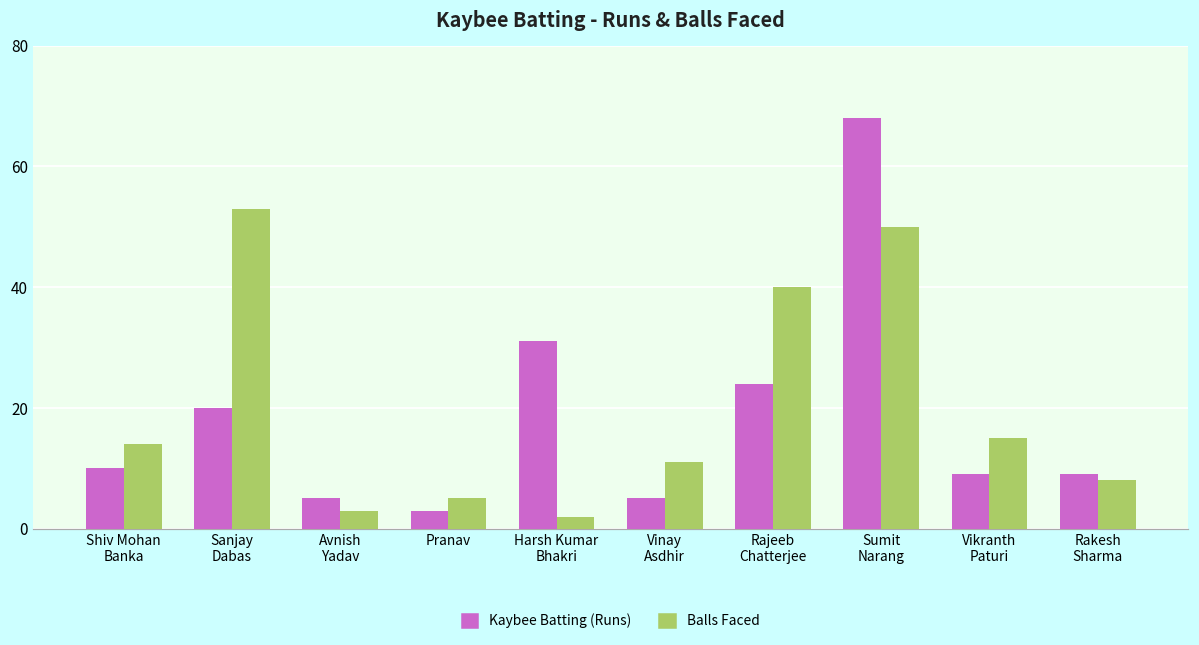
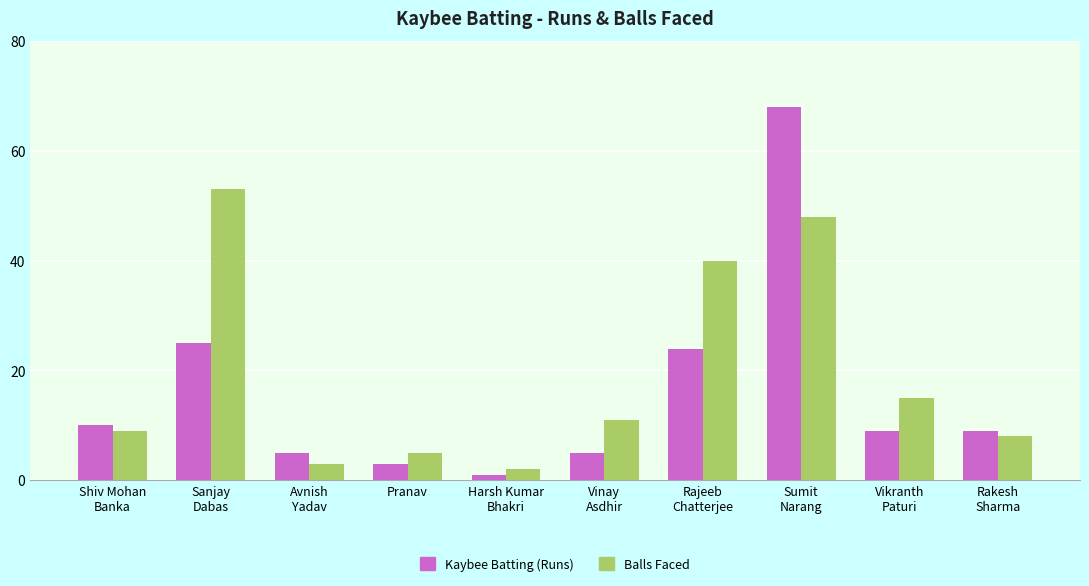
Balls Faced, Shiv Mohan Banka: 14 -> 9
Kaybee Batting (Runs), Sanjay Dabas: 20 -> 25
Kaybee Batting (Runs), Harsh Kumar Bhakri: 31 -> 1
Balls Faced, Sumit Narang: 50 -> 48
